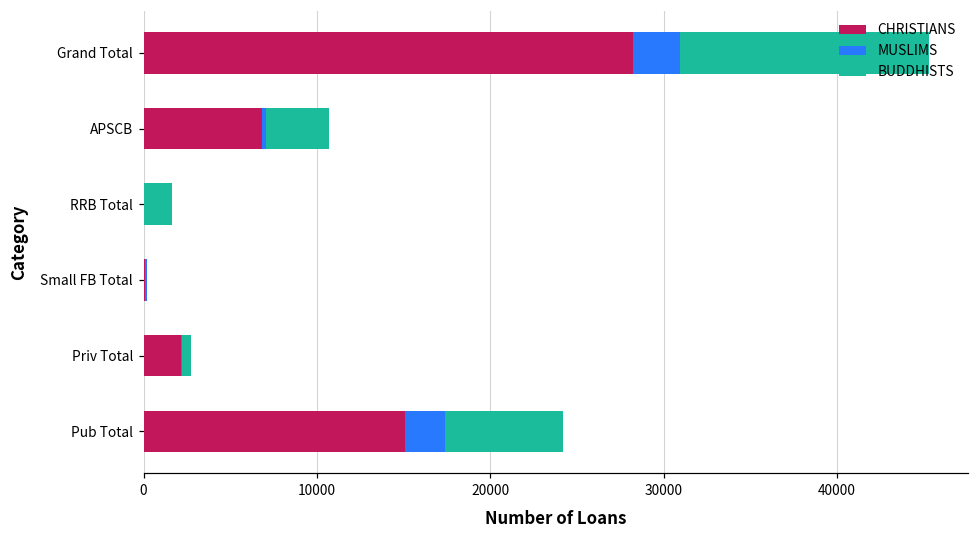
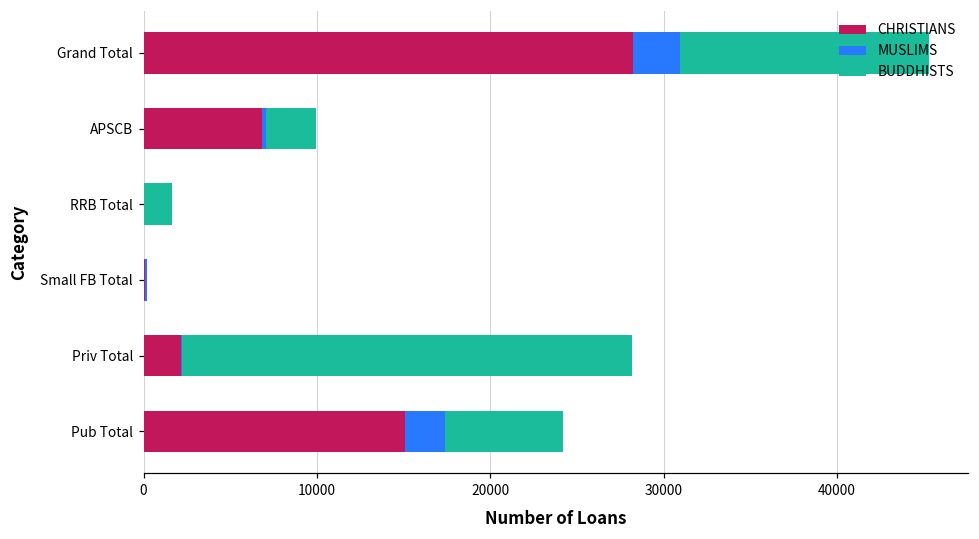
BUDDHISTS, APSCB: 3600 -> 2900
BUDDHISTS, Priv Total: 500 -> 25900
